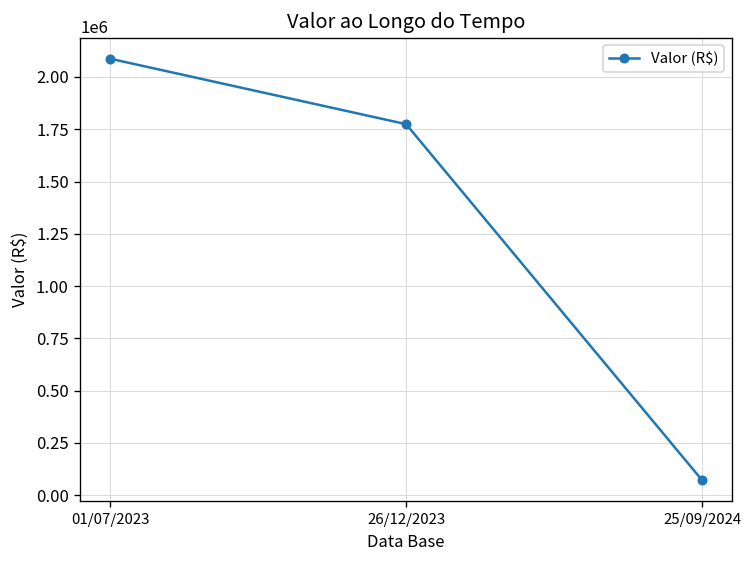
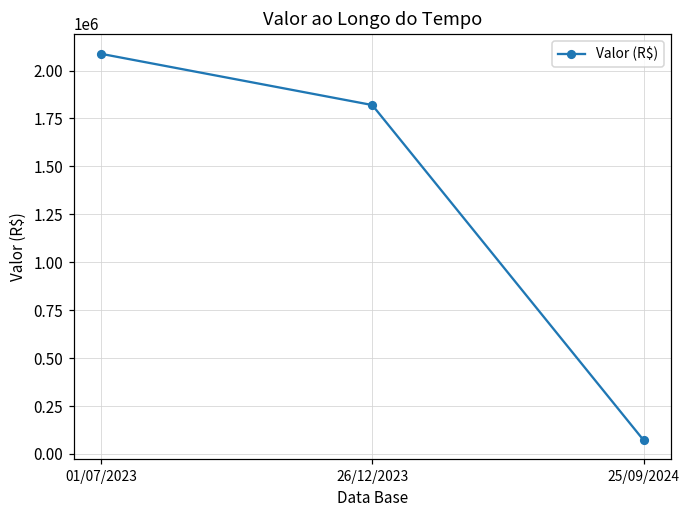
26/12/2023: 1770000 -> 1820000
